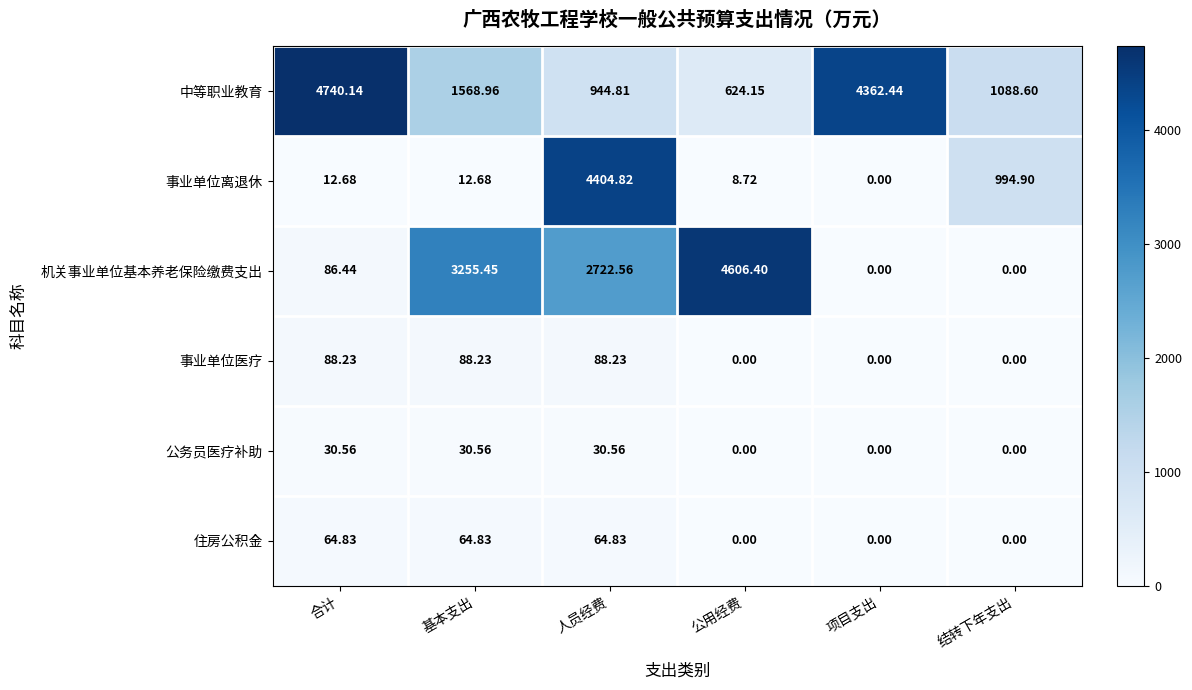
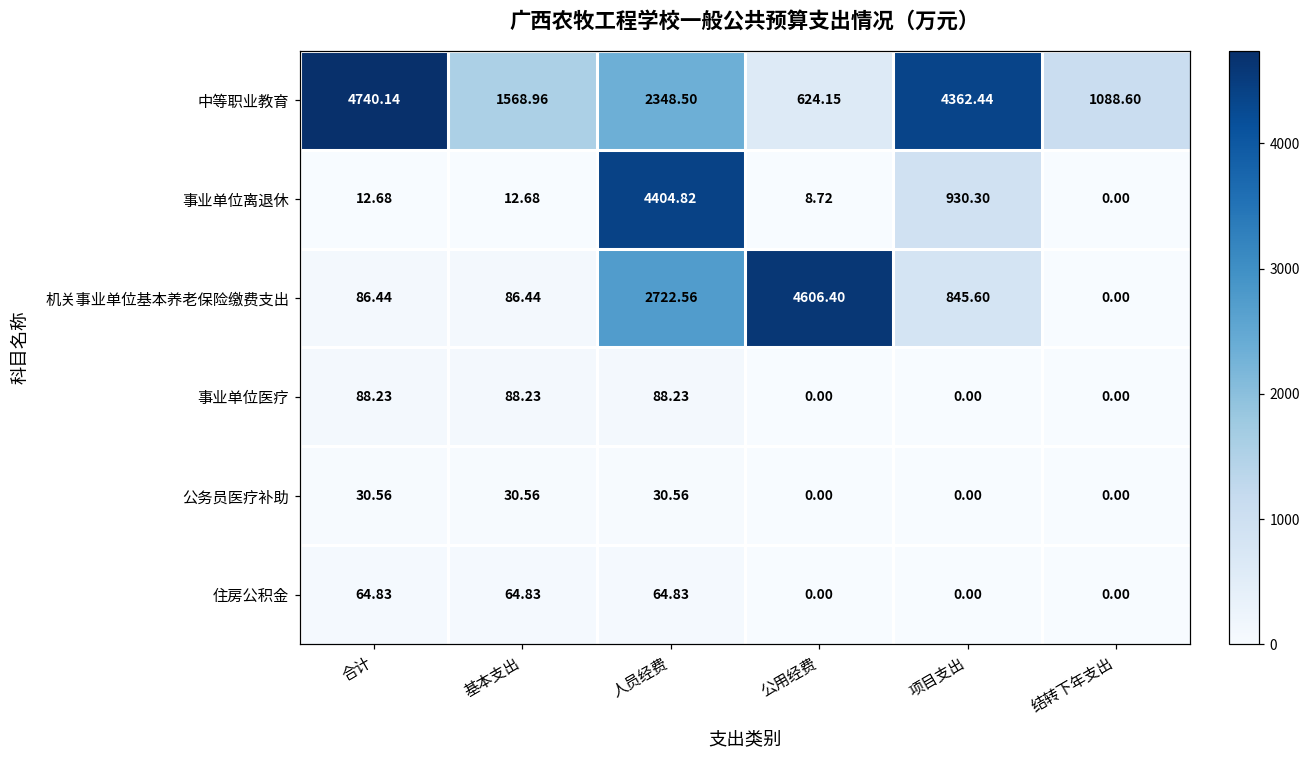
中等职业教育, 人员经费: 944.81 -> 2348.50
事业单位离退休, 项目支出: 0.00 -> 930.30
事业单位离退休, 结转下年支出: 994.90 -> 0.00
机关事业单位基本养老保险缴费支出, 基本支出: 3255.45 -> 86.44
机关事业单位基本养老保险缴费支出, 项目支出: 0.00 -> 845.60
